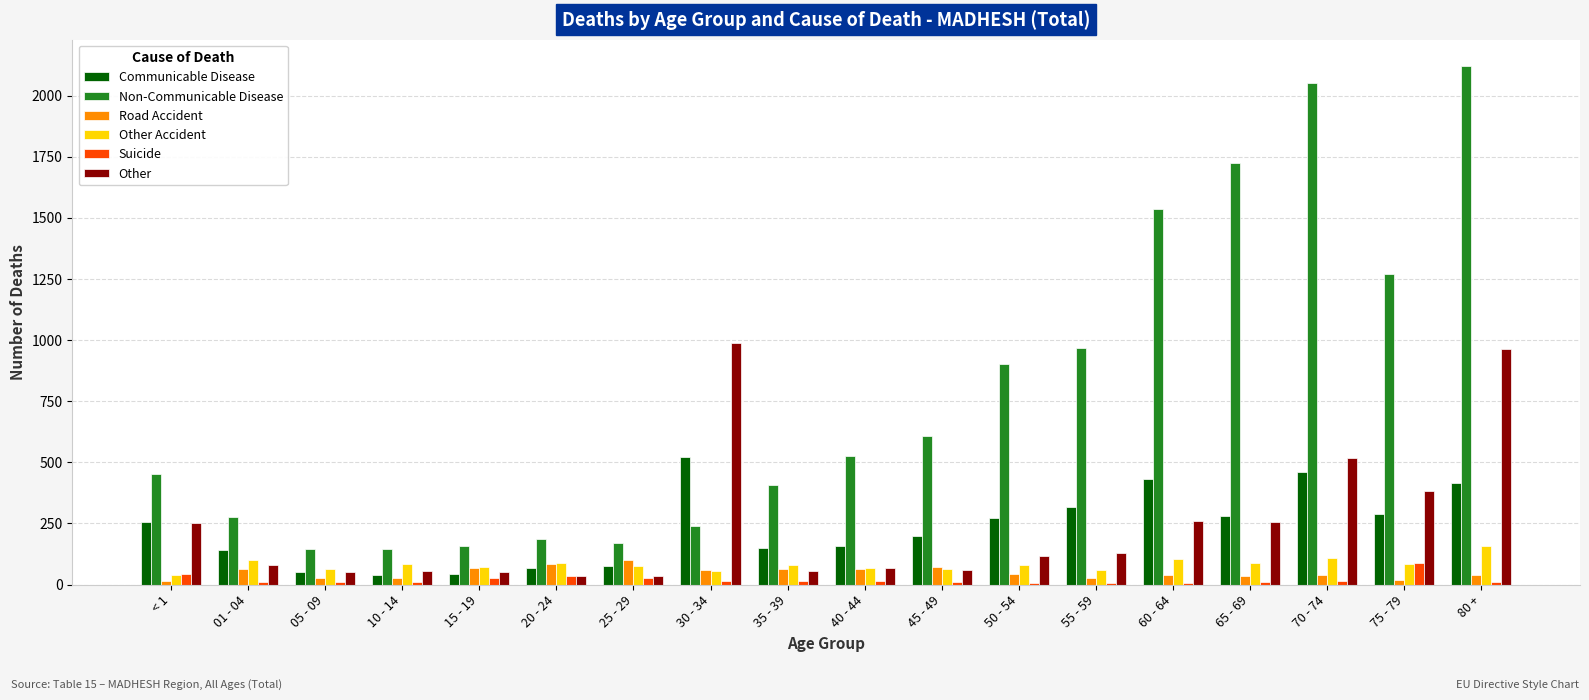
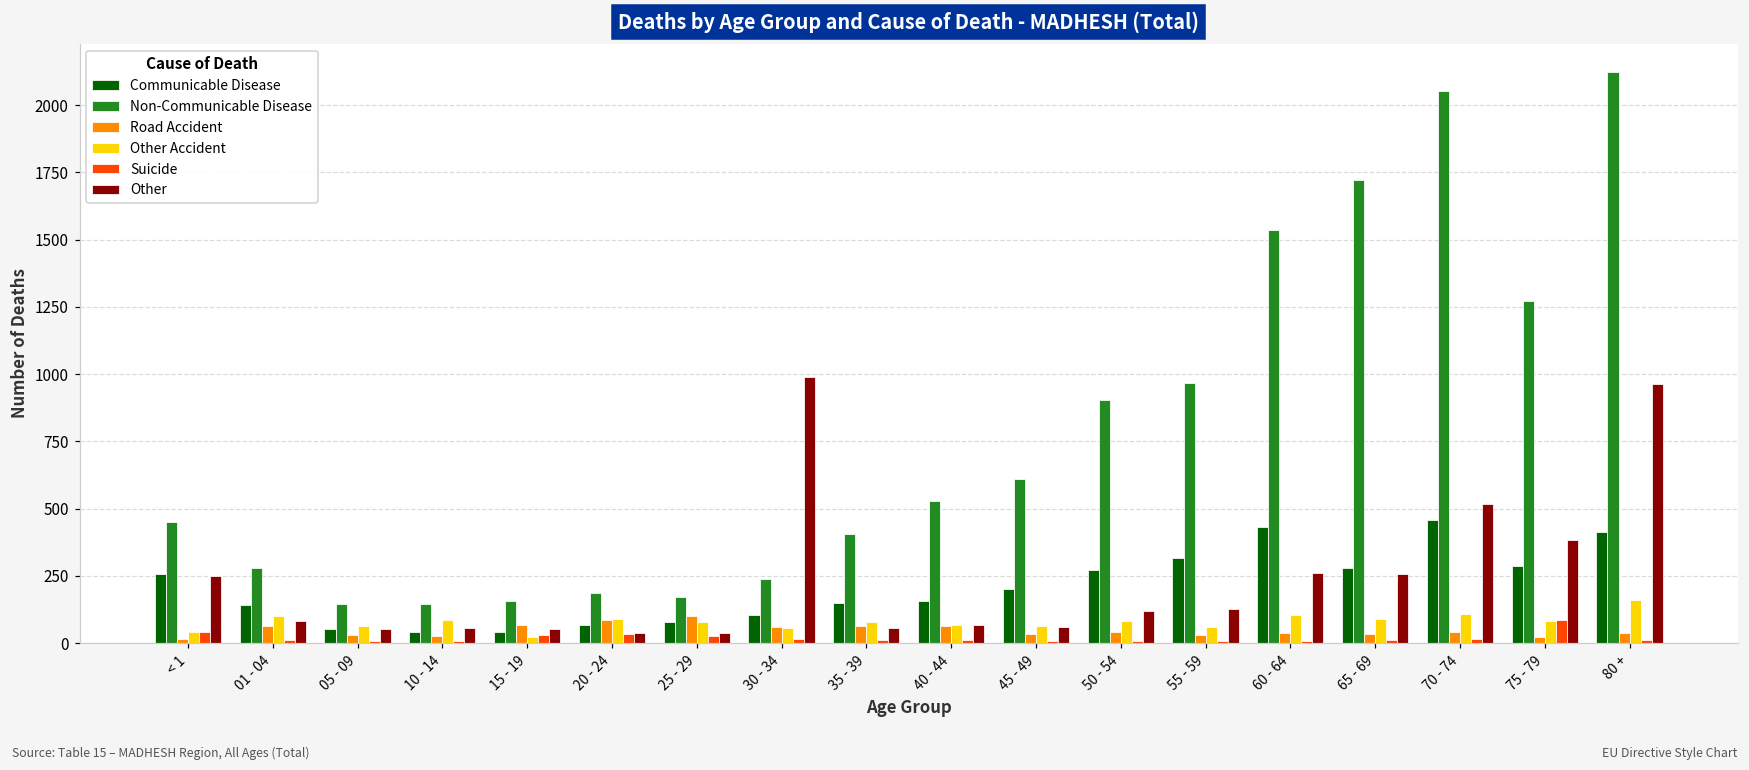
Other Accident, 15 - 19: 70 -> 20
Communicable Disease, 30 - 34: 520 -> 110
Road Accident, 45 - 49: 70 -> 30
